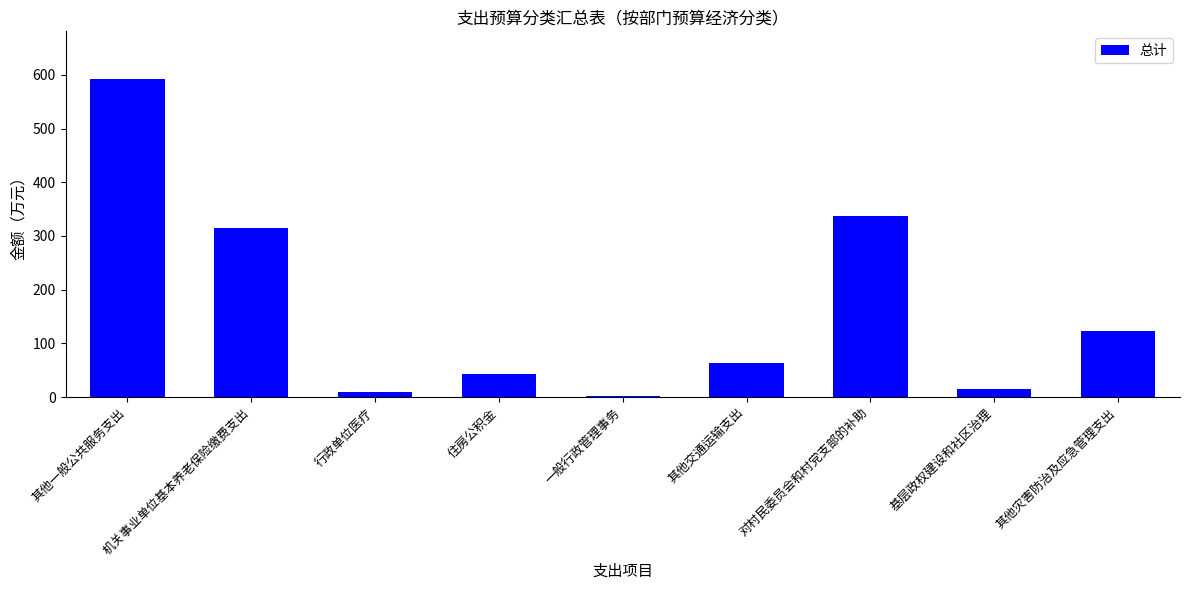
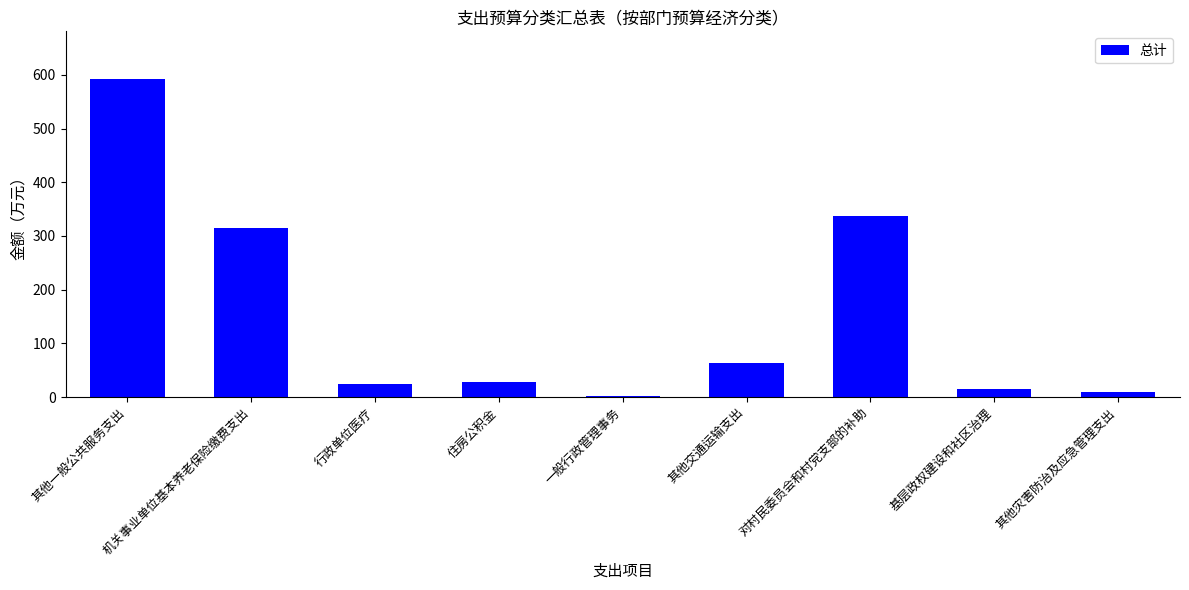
行政单位医疗: 10 -> 20
住房公积金: 40 -> 30
其他灾害防治及应急管理支出: 120 -> 10
